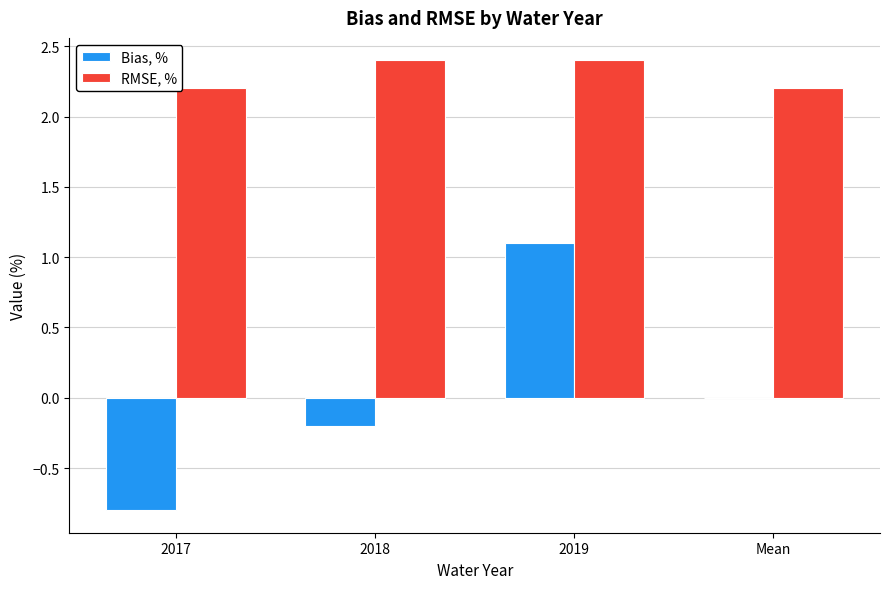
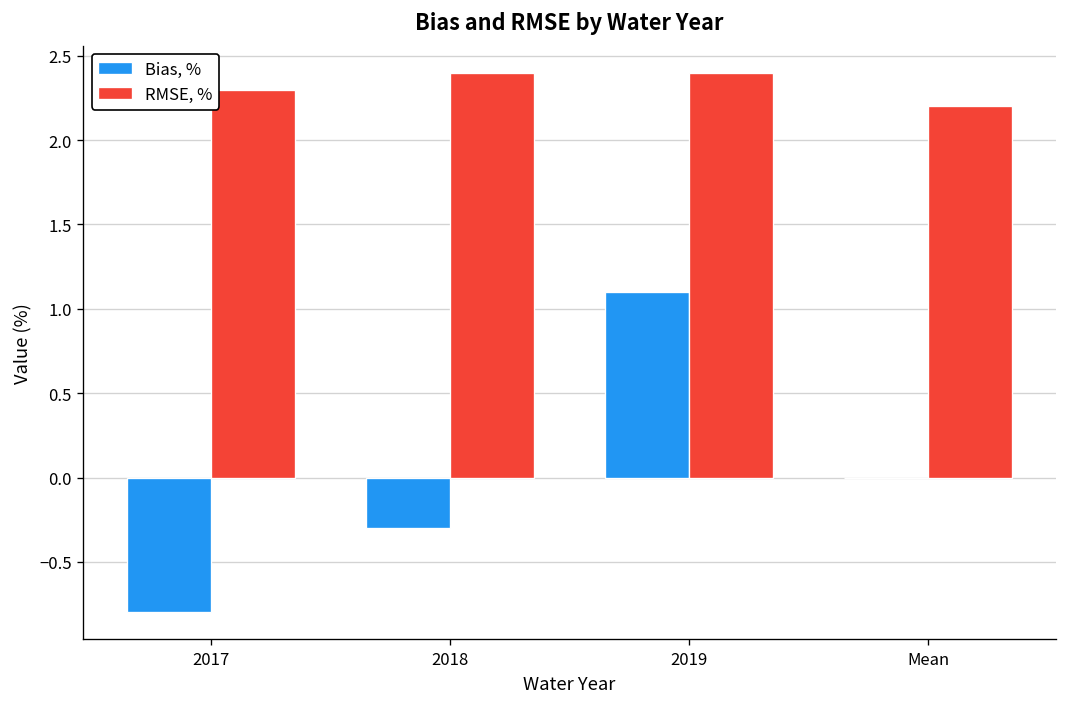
RMSE, %, 2017: 2.2 -> 2.3
Bias, %, 2018: -0.2 -> -0.3
